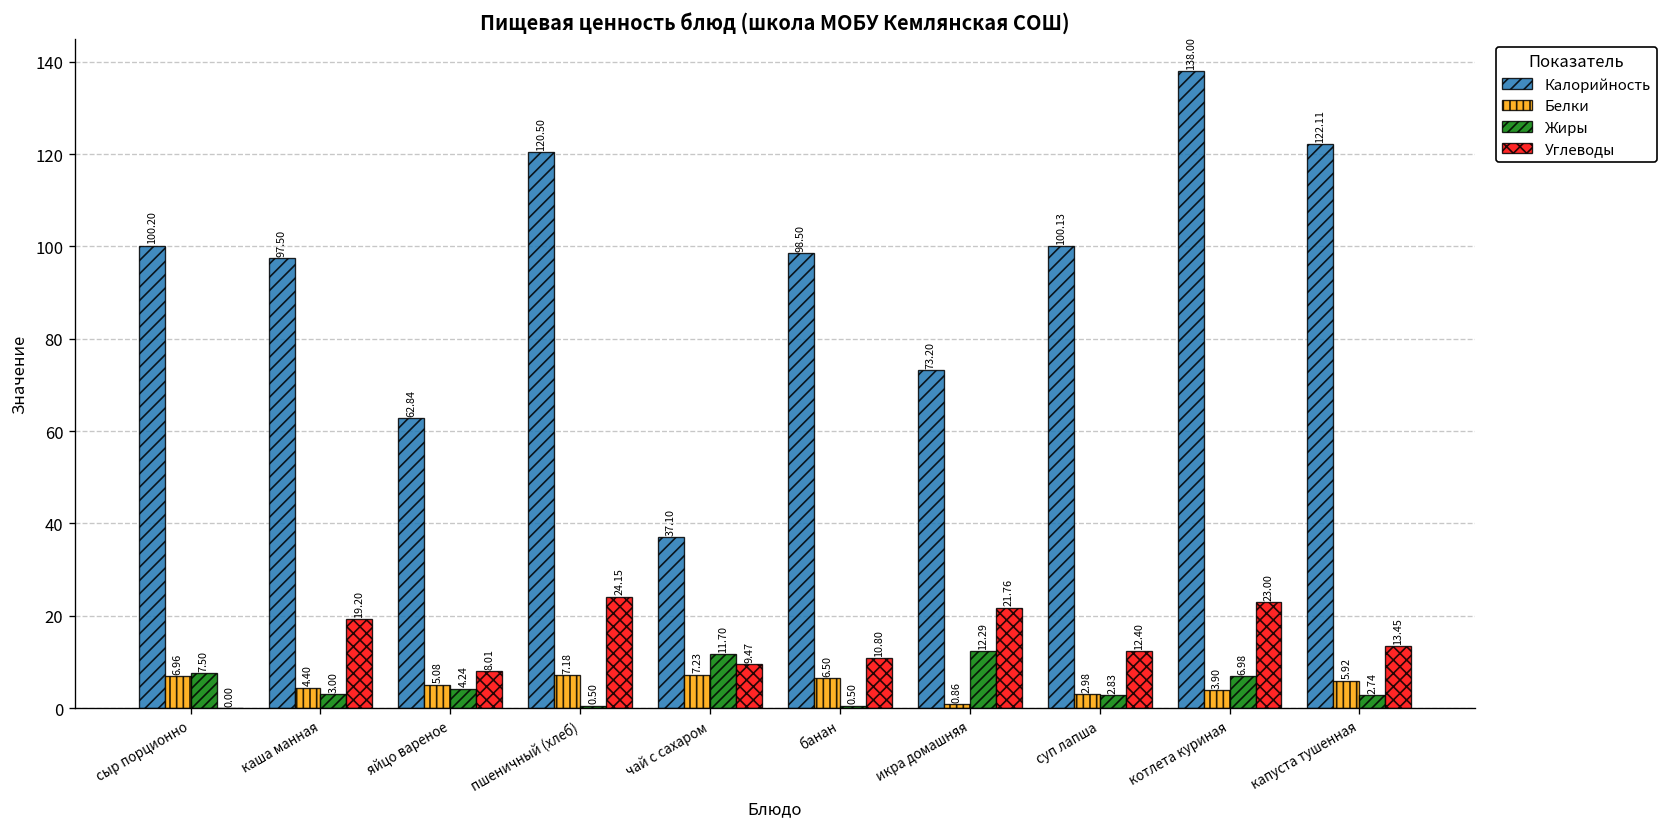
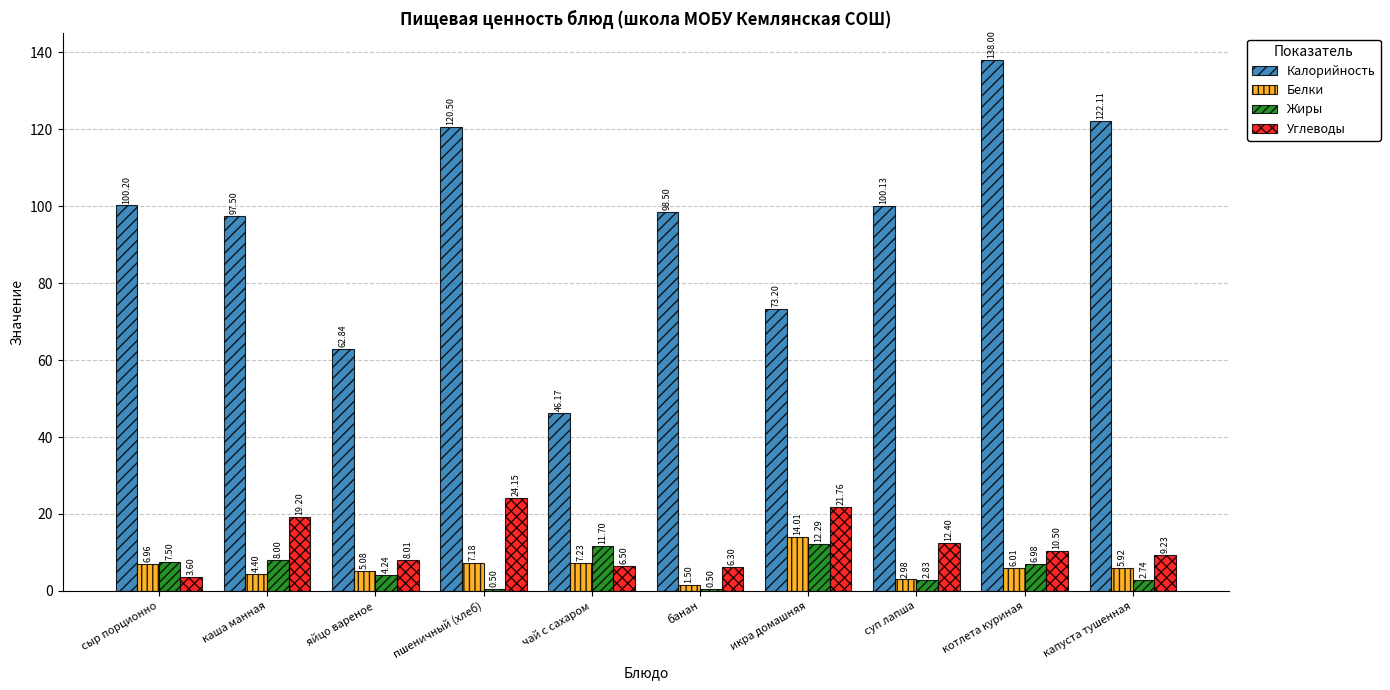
Углеводы, сыр порционно: 0.00 -> 3.60
Жиры, каша манная: 3.00 -> 8.00
Калорийность, чай с сахаром: 37.10 -> 46.17
Углеводы, чай с сахаром: 9.47 -> 6.50
Белки, банан: 6.50 -> 1.50
Углеводы, банан: 10.80 -> 6.30
Белки, икра домашняя: 0.86 -> 14.01
Белки, котлета куриная: 3.90 -> 6.01
Углеводы, котлета куриная: 23.00 -> 10.50
Углеводы, капуста тушенная: 13.45 -> 9.23
